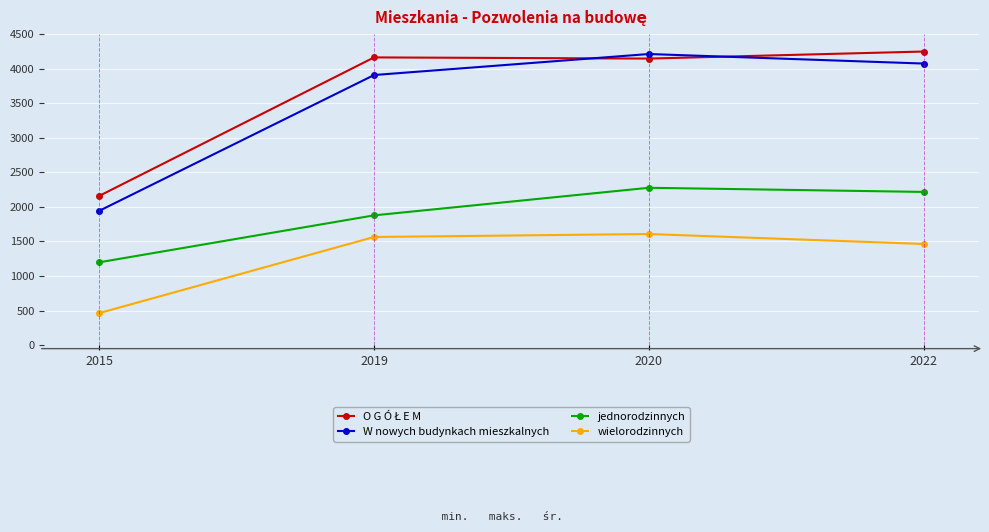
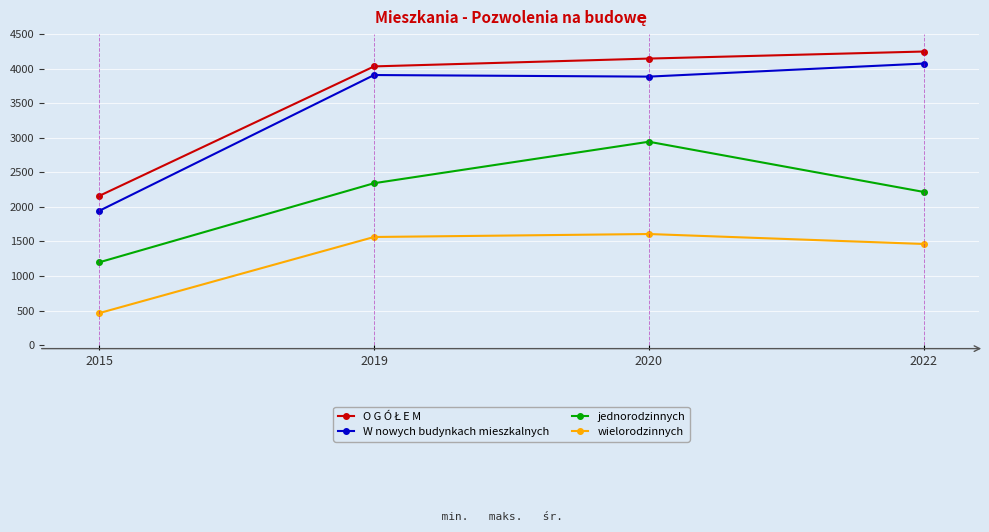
O G Ó Ł E M, 2019: 4200 -> 4000
jednorodzinnych, 2019: 1900 -> 2300
W nowych budynkach mieszkalnych, 2020: 4200 -> 3900
jednorodzinnych, 2020: 2300 -> 2900
